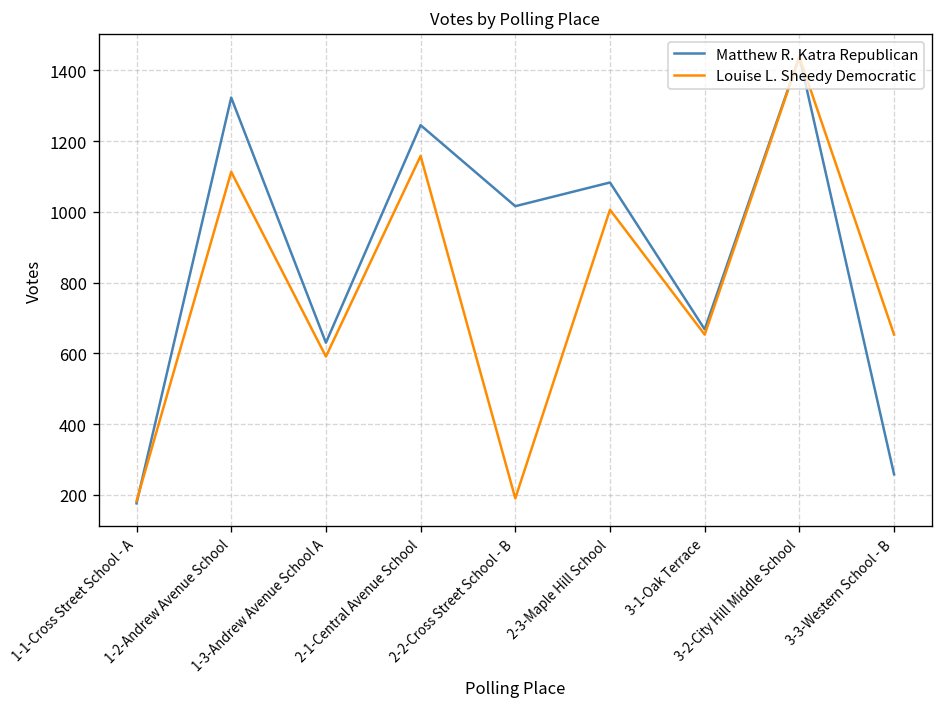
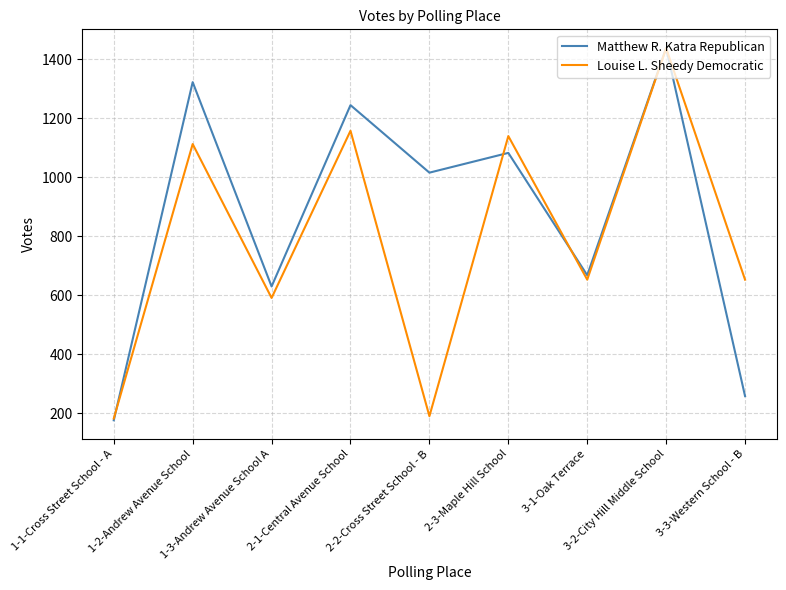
Louise L. Sheedy Democratic, 2-3-Maple Hill School: 1010 -> 1140
